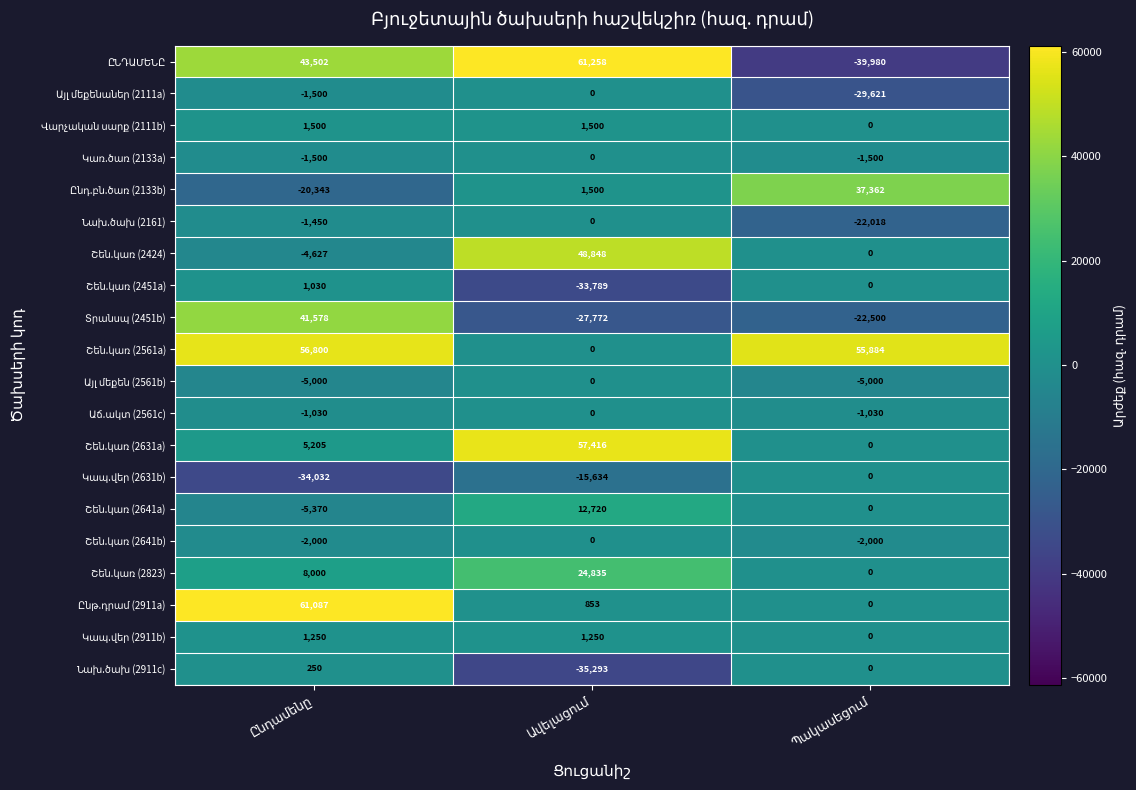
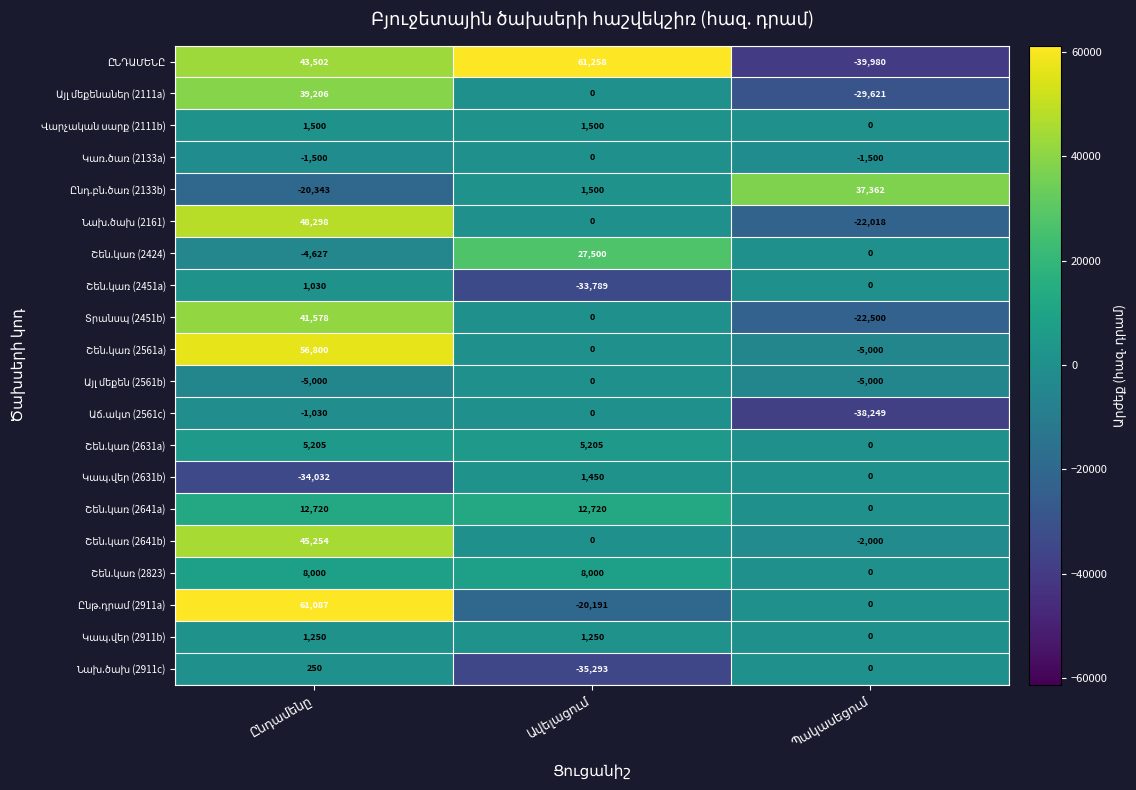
Այլ մեքենաներ (2111a), Ընդամենը: -1,500 -> 39,206
Նախ.ծախ (2161), Ընդամենը: -1,450 -> 48,298
Շեն.կառ (2424), Ավելացում: 48,848 -> 27,500
Տրանսպ (2451b), Ավելացում: -27,772 -> 0
Շեն.կառ (2561a), Պակասեցում: 55,884 -> -5,000
Աճ.ակտ (2561c), Պակասեցում: -1,030 -> -38,249
Շեն.կառ (2631a), Ավելացում: 57,416 -> 5,205
Կապ.վեր (2631b), Ավելացում: -15,634 -> 1,450
Շեն.կառ (2641a), Ընդամենը: -5,370 -> 12,720
Շեն.կառ (2641b), Ընդամենը: -2,000 -> 45,254
Շեն.կառ (2823), Ավելացում: 24,835 -> 8,000
Ընթ.դրամ (2911a), Ավելացում: 853 -> -20,191
